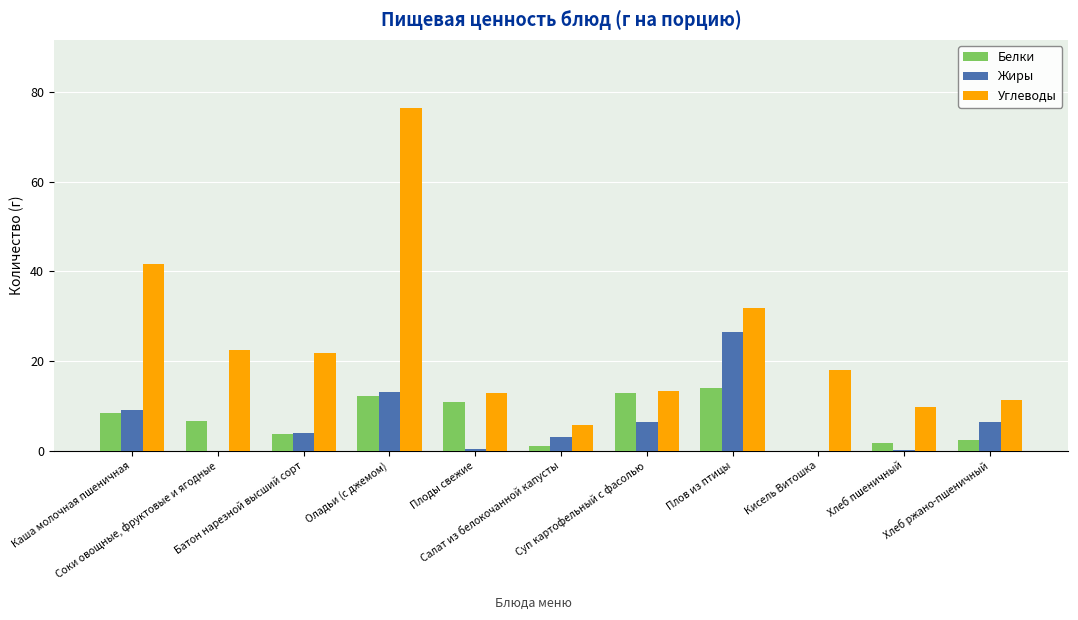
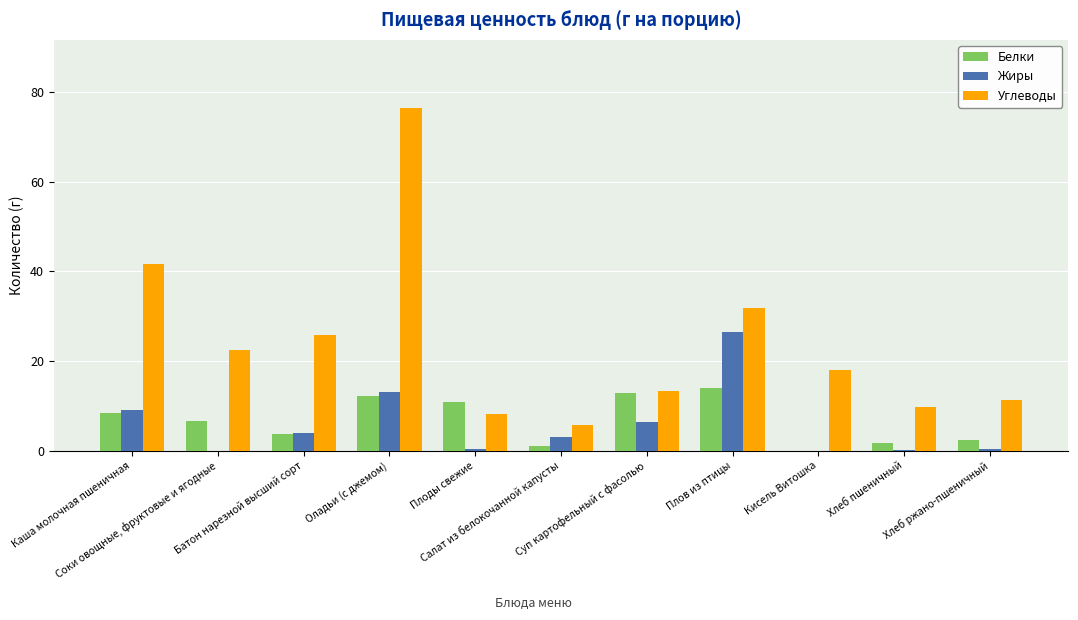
Углеводы, Батон нарезной высший сорт: 22 -> 26
Углеводы, Плоды свежие: 13 -> 8
Жиры, Хлеб ржано-пшеничный: 6 -> 0
